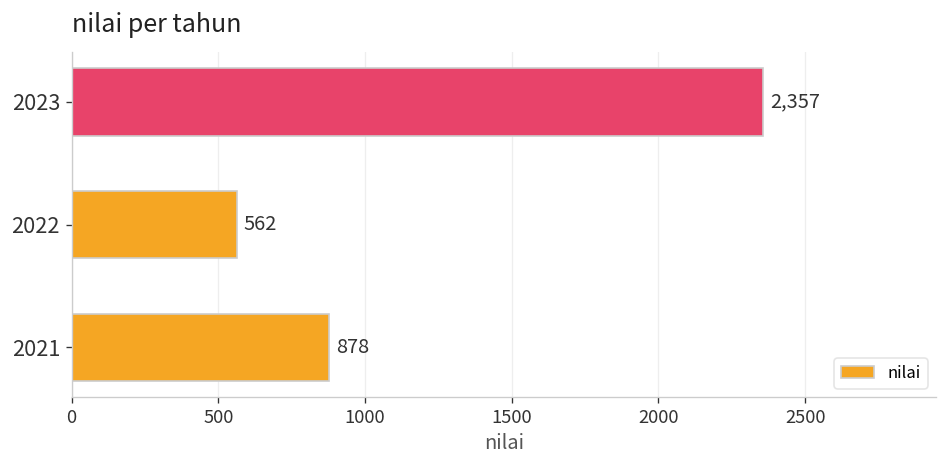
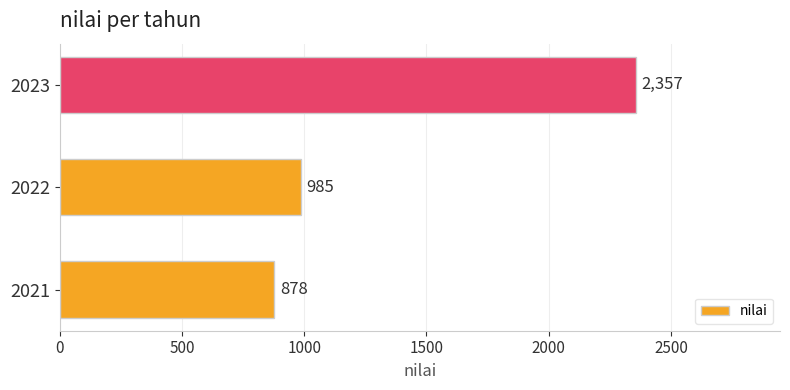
2022: 562 -> 985
